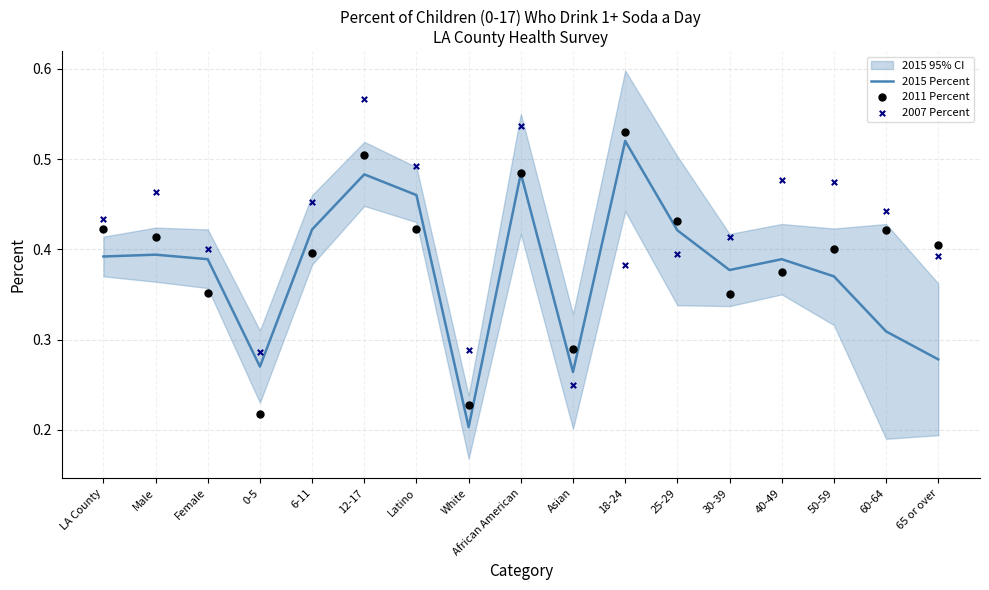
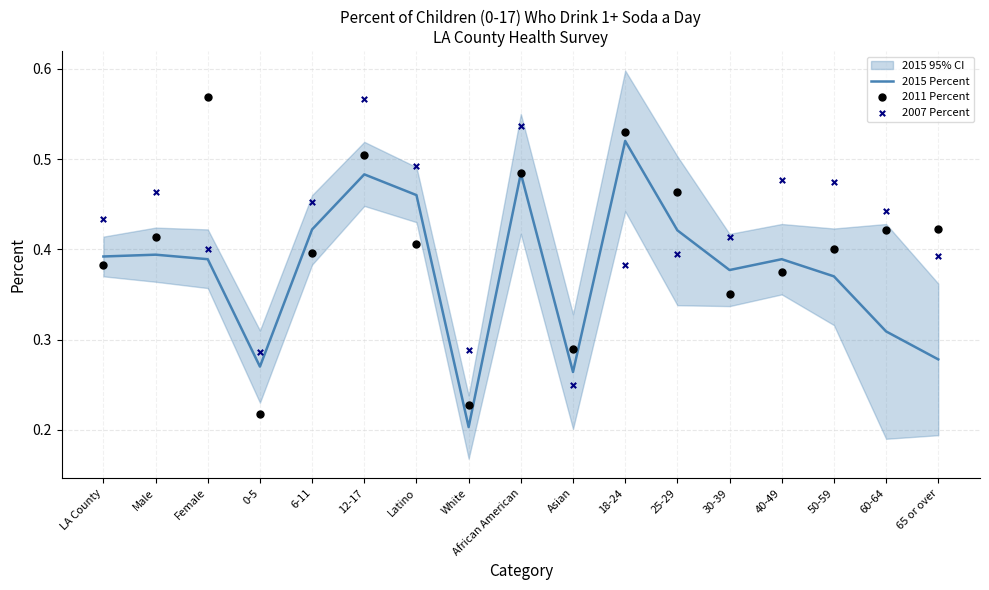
2011 Percent, LA County: 0.42 -> 0.38
2011 Percent, Female: 0.35 -> 0.57
2011 Percent, Latino: 0.42 -> 0.41
2011 Percent, 25-29: 0.43 -> 0.46
2011 Percent, 65 or over: 0.41 -> 0.42
